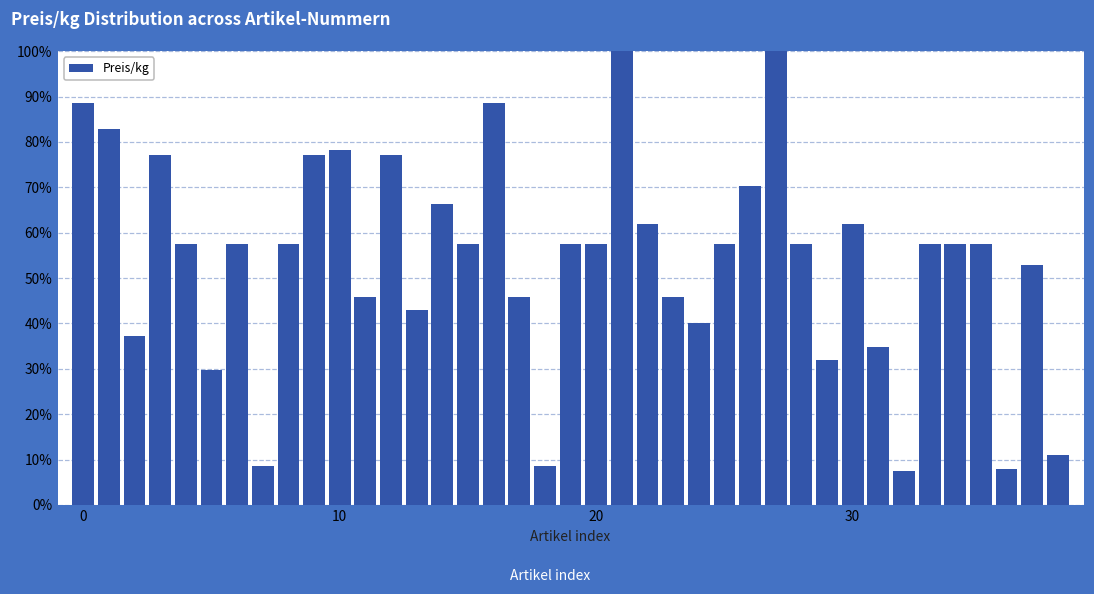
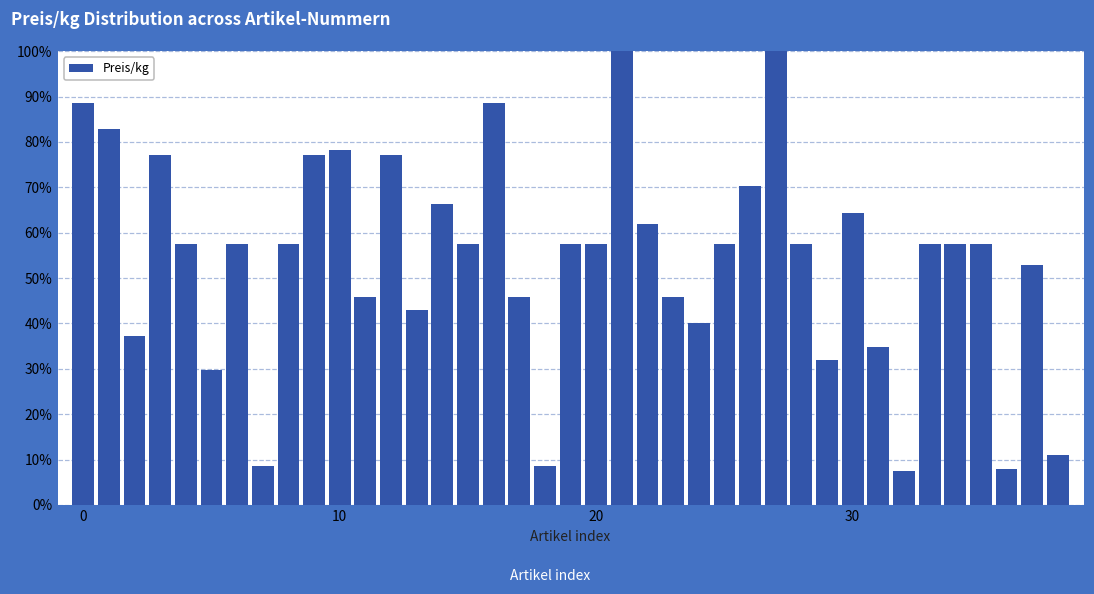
30: 62% -> 64%
